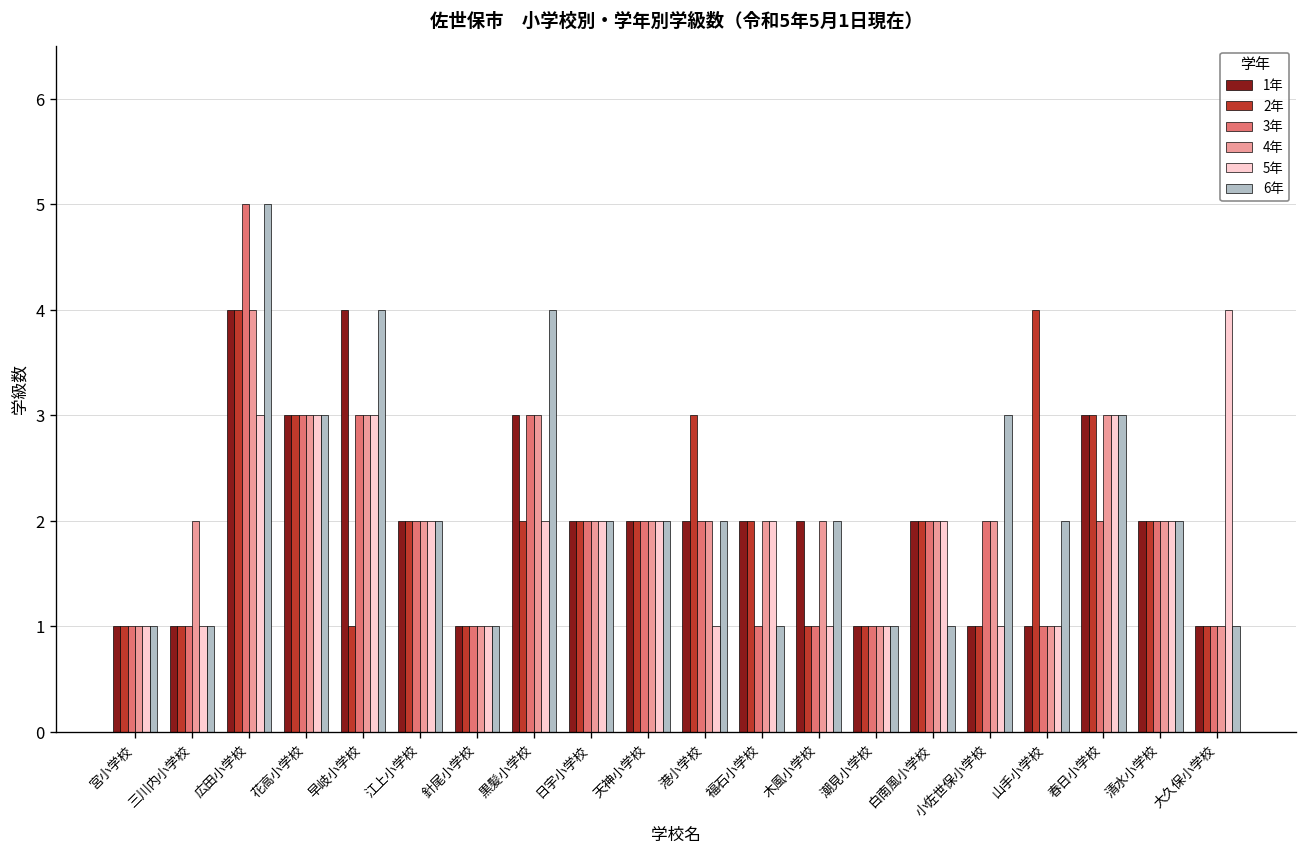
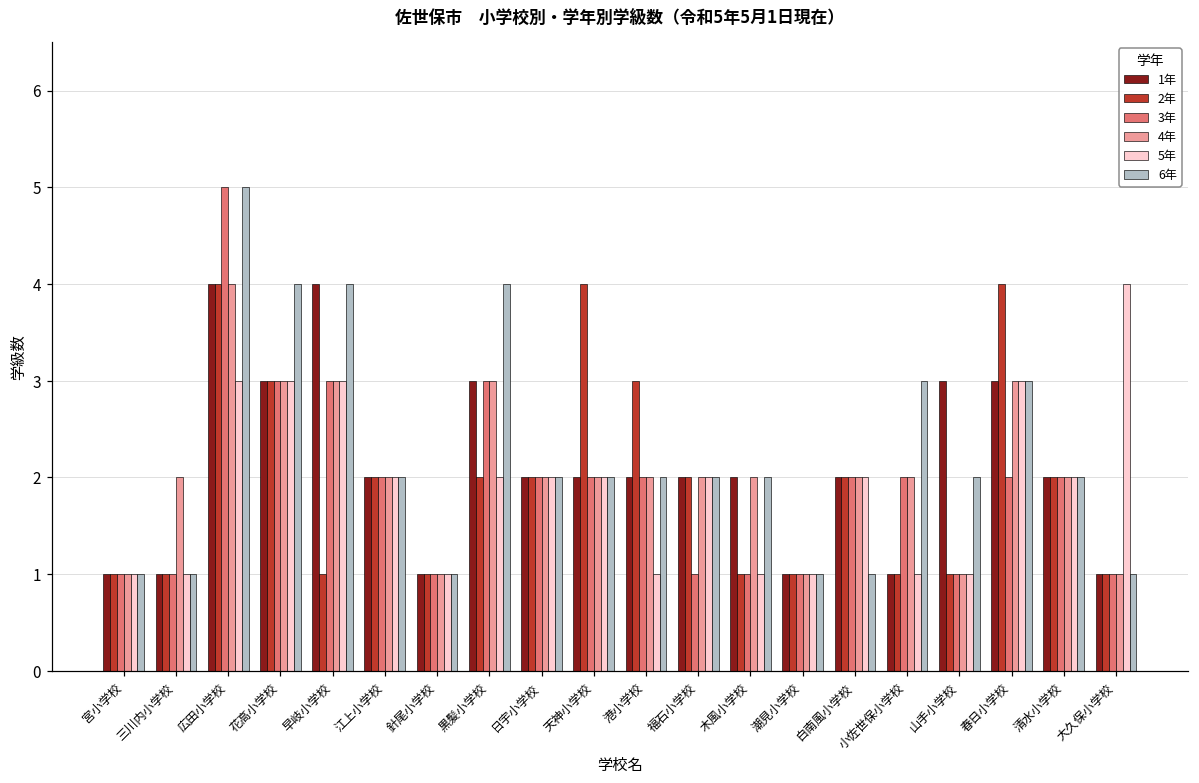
6年, 花高小学校: 3 -> 4
2年, 天神小学校: 2 -> 4
6年, 福石小学校: 1 -> 2
1年, 山手小学校: 1 -> 3
2年, 山手小学校: 4 -> 1
2年, 春日小学校: 3 -> 4
